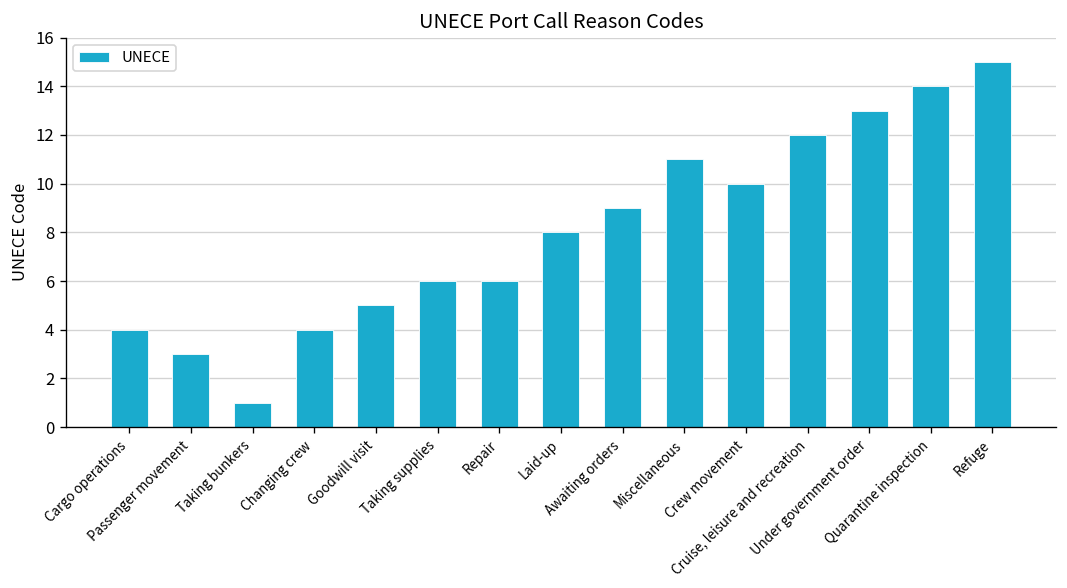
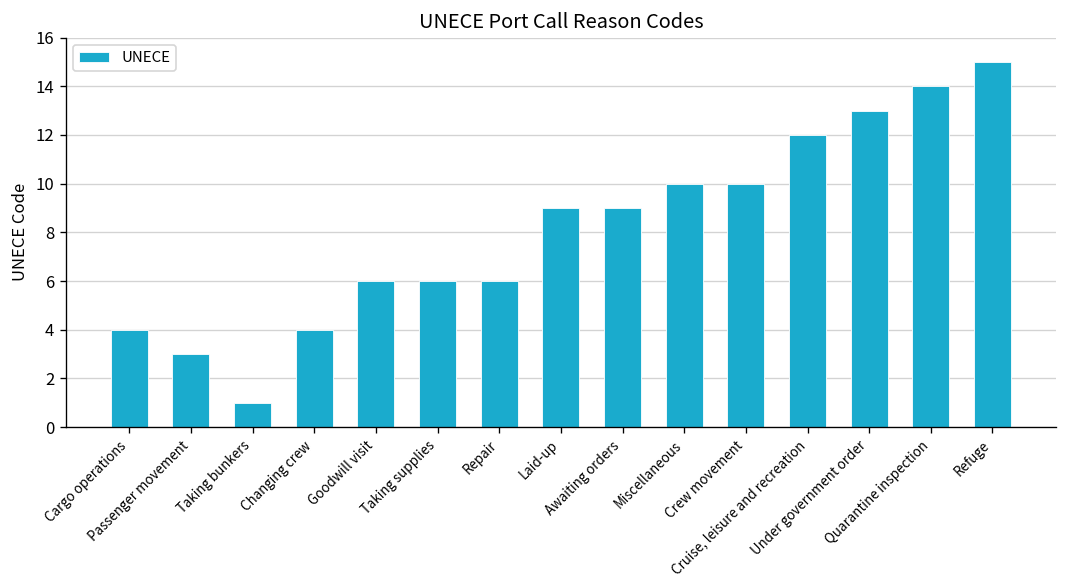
Goodwill visit: 5 -> 6
Laid-up: 8 -> 9
Miscellaneous: 11 -> 10
